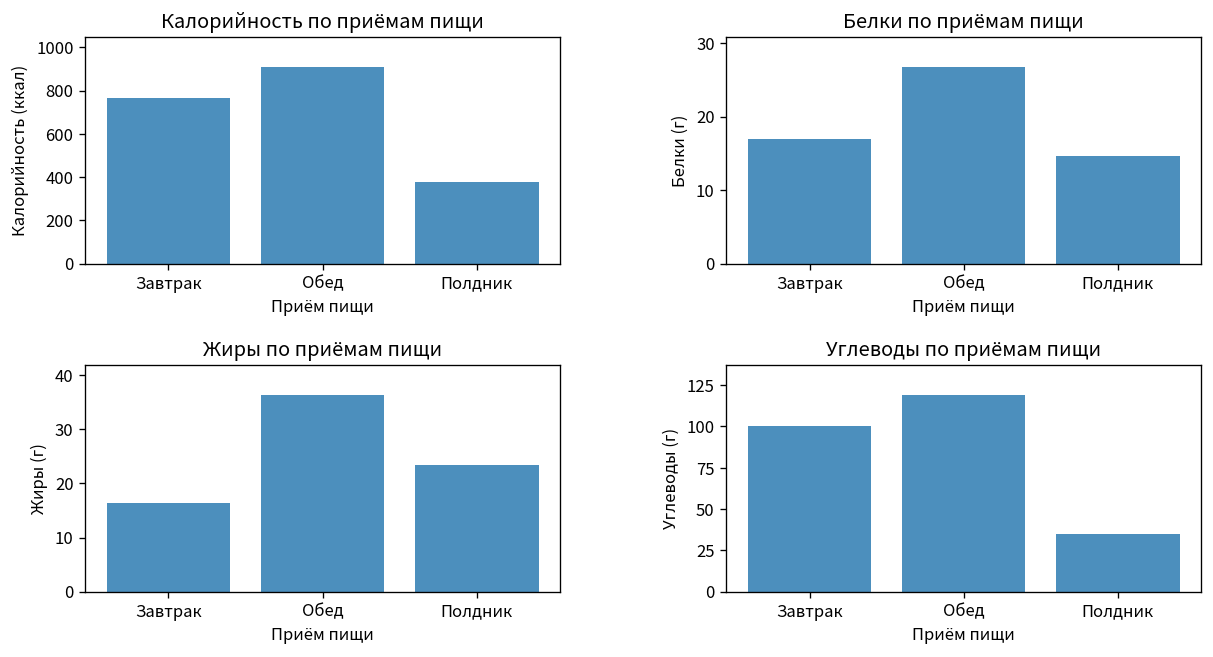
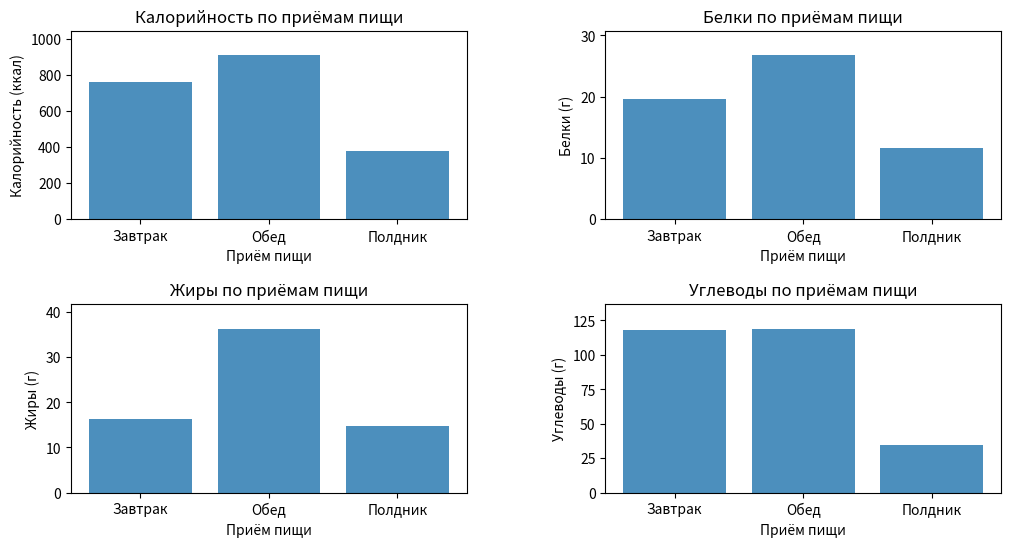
Белки по приёмам пищи, Завтрак: 17 -> 20
Белки по приёмам пищи, Полдник: 15 -> 12
Жиры по приёмам пищи, Полдник: 23 -> 15
Углеводы по приёмам пищи, Завтрак: 101 -> 118
